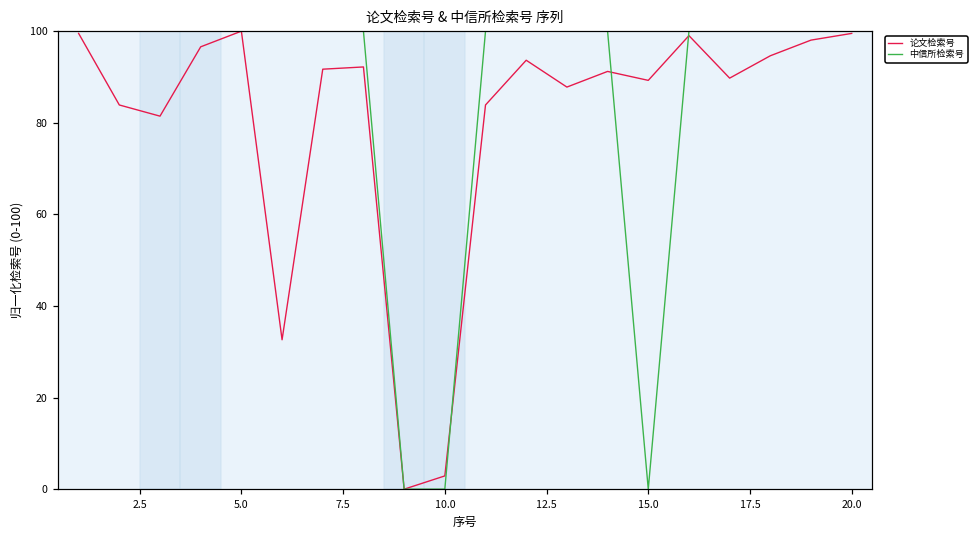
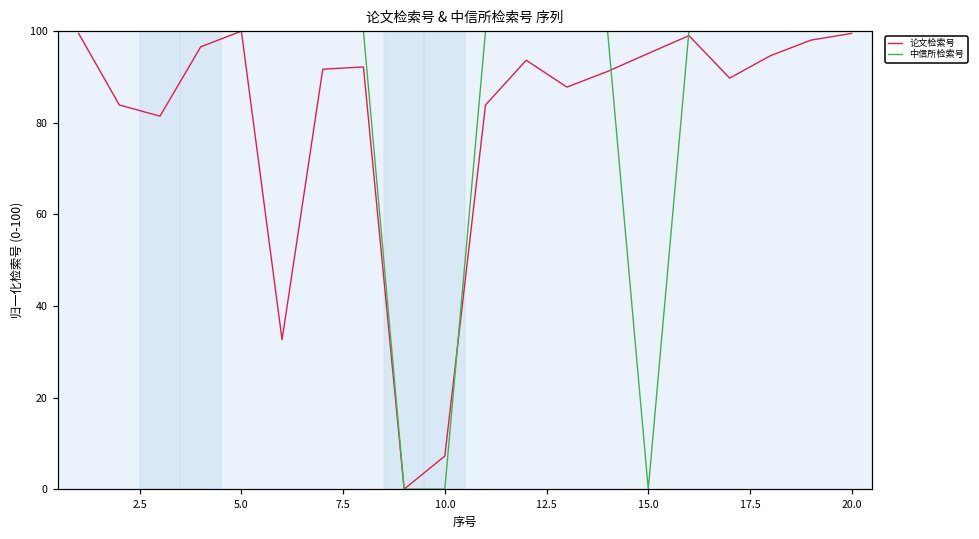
论文检索号, 10.0: 3 -> 7
论文检索号, 15.0: 89 -> 95
